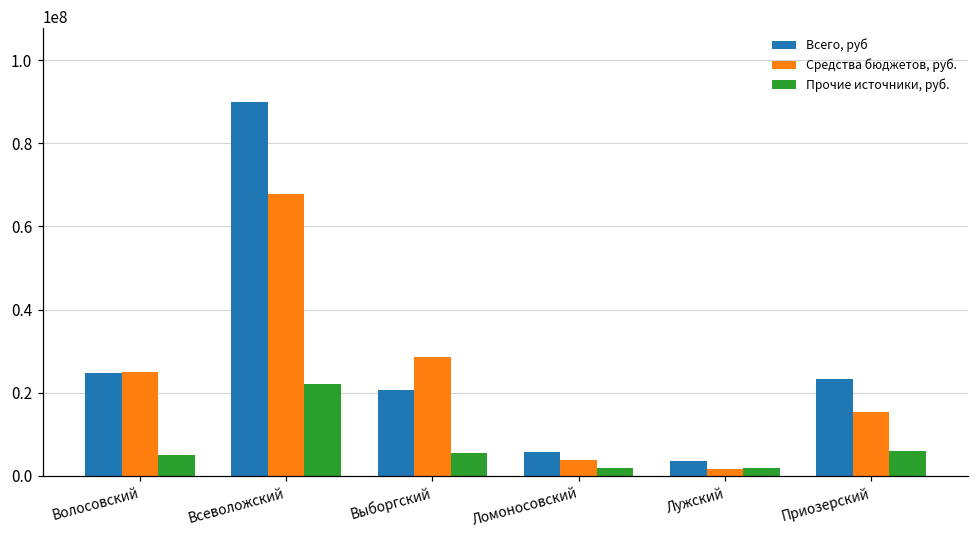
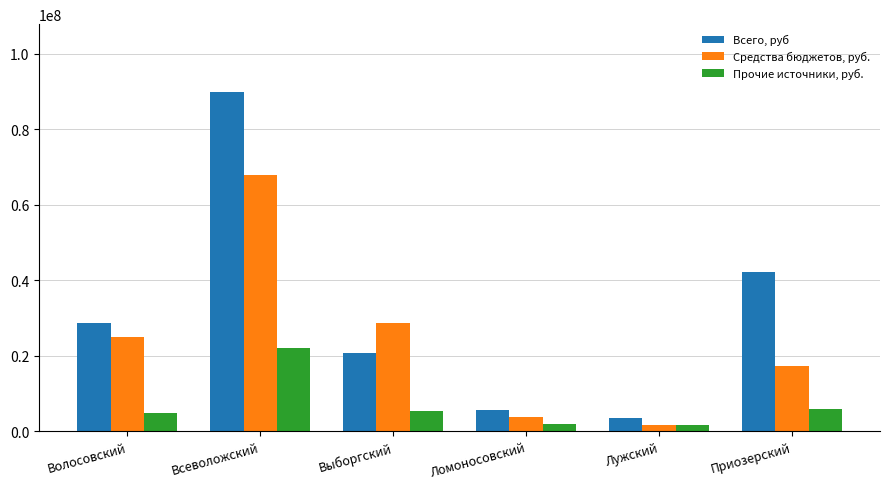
Всего, руб, Волосовский: 25000000 -> 29000000
Всего, руб, Приозерский: 23000000 -> 42000000
Средства бюджетов, руб., Приозерский: 15000000 -> 17000000
